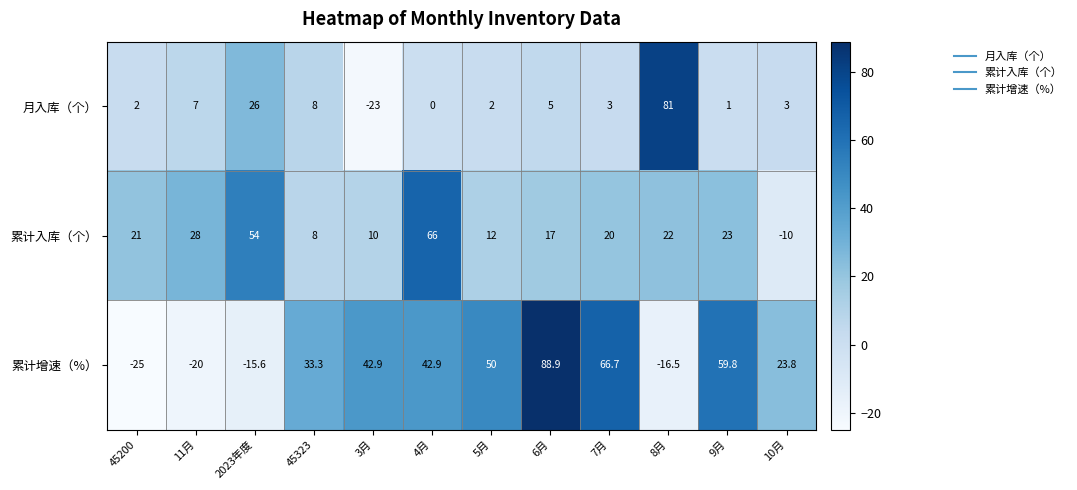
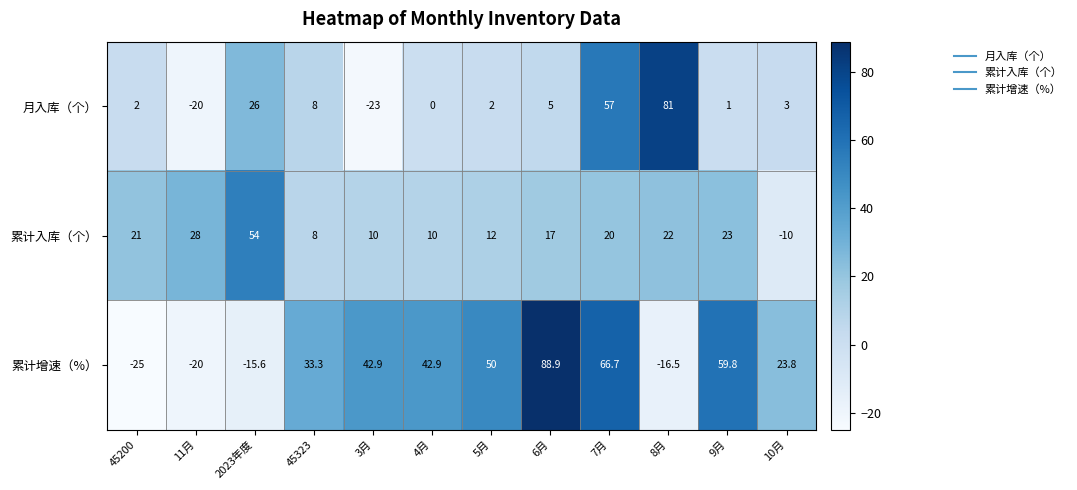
月入库（个）, 11月: 7 -> -20
月入库（个）, 7月: 3 -> 57
累计入库（个）, 4月: 66 -> 10
